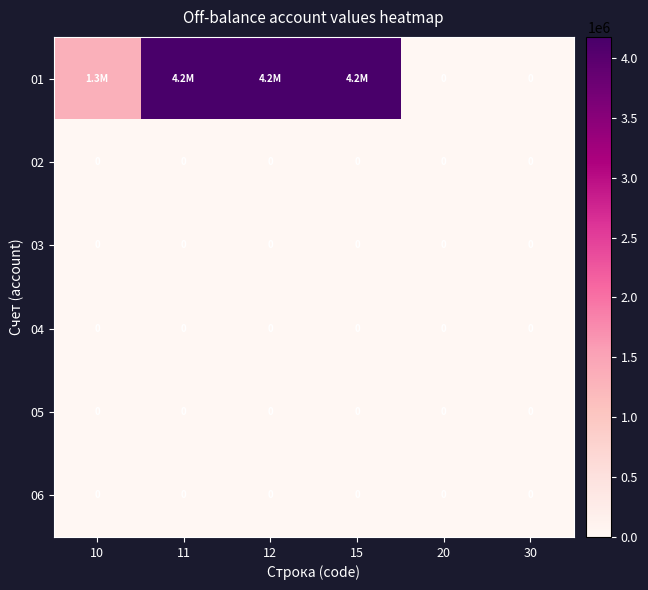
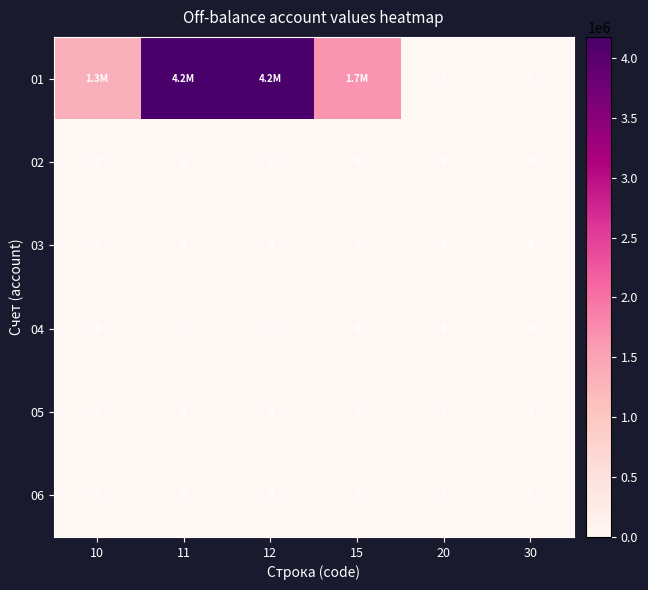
01, 15: 4.2M -> 1.7M
